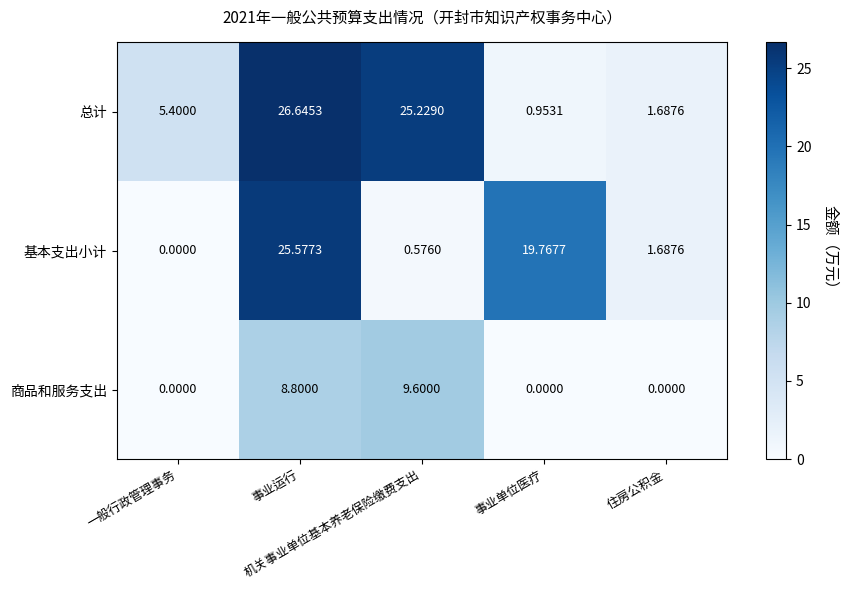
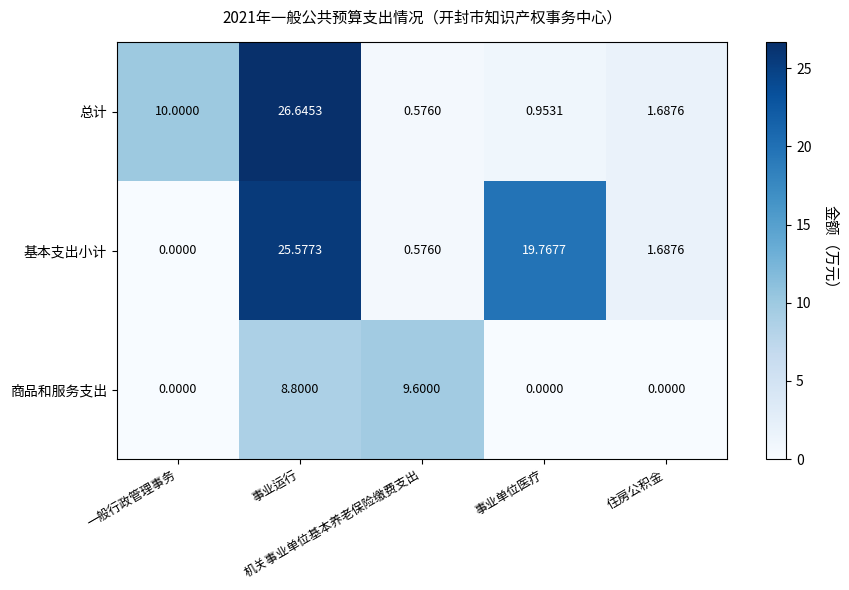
总计, 一般行政管理事务: 5.4000 -> 10.0000
总计, 机关事业单位基本养老保险缴费支出: 25.2290 -> 0.5760
